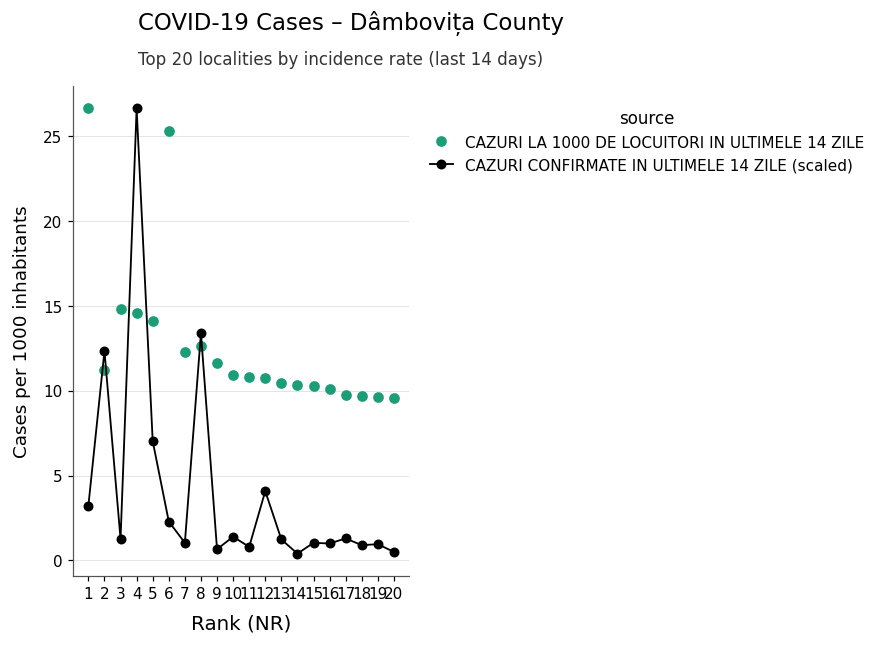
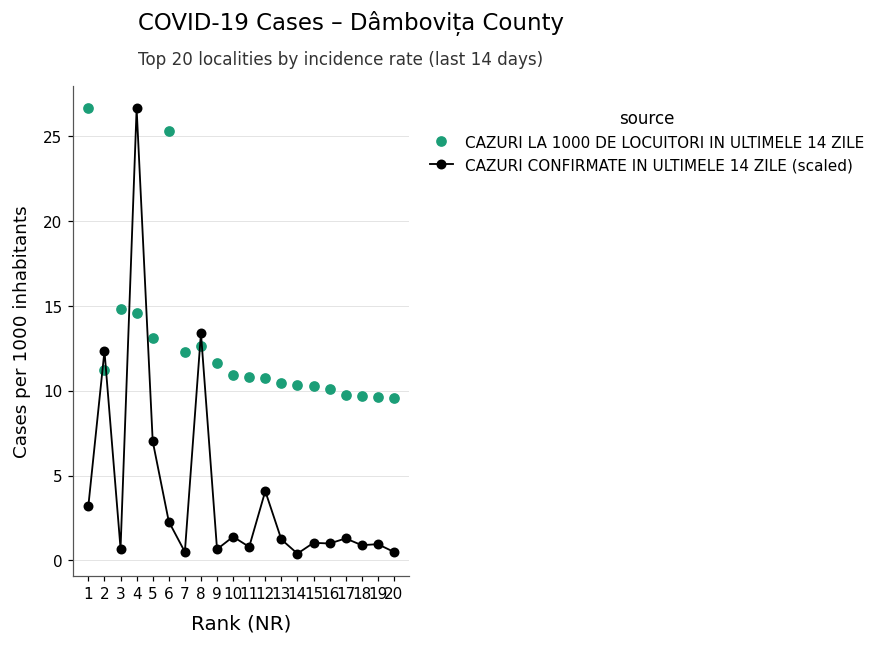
CAZURI CONFIRMATE IN ULTIMELE 14 ZILE (scaled), 3: 1.3 -> 0.7
CAZURI LA 1000 DE LOCUITORI IN ULTIMELE 14 ZILE, 5: 14.1 -> 13.1
CAZURI CONFIRMATE IN ULTIMELE 14 ZILE (scaled), 7: 1.0 -> 0.5
